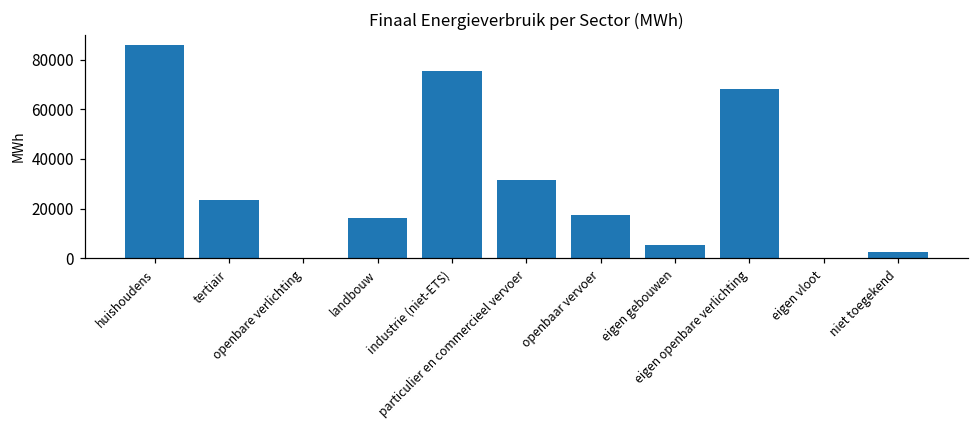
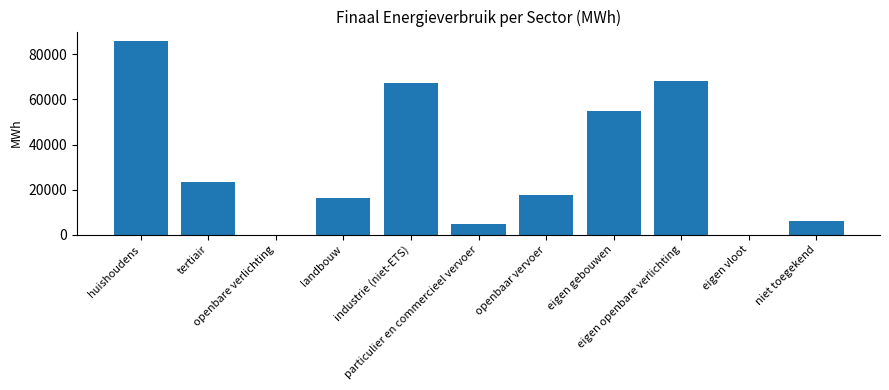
industrie (niet-ETS): 75000 -> 67000
particulier en commercieel vervoer: 32000 -> 5000
eigen gebouwen: 5000 -> 55000
niet toegekend: 2000 -> 6000
